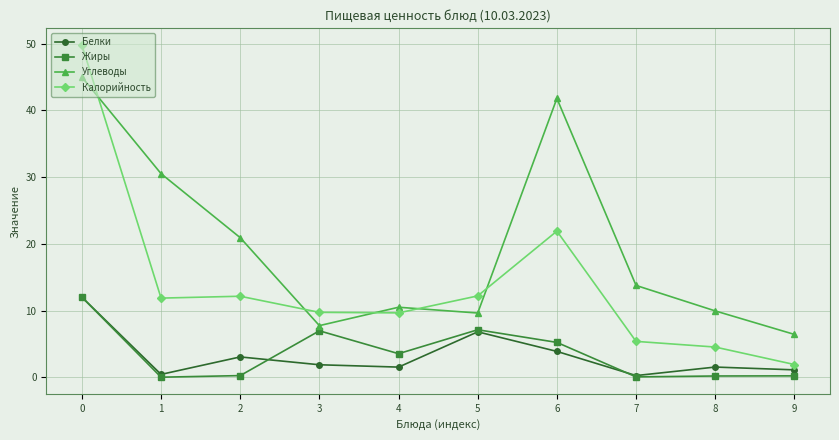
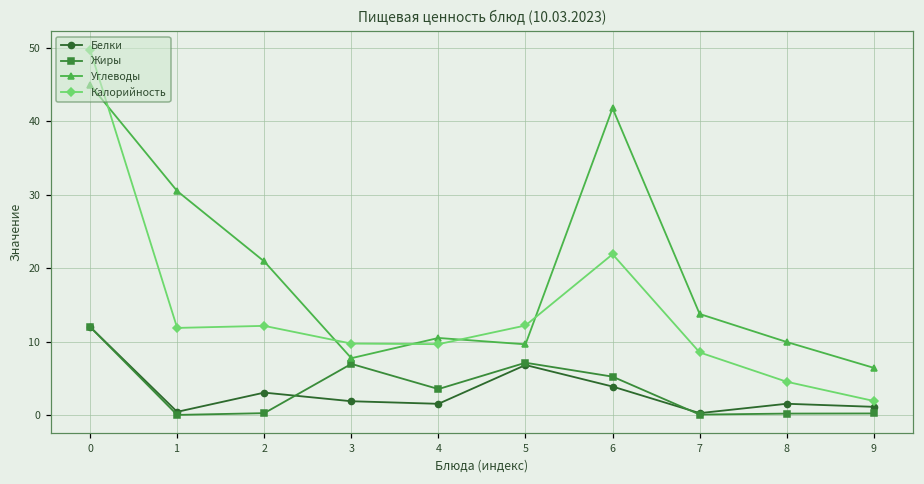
Калорийность, 7: 5 -> 9
